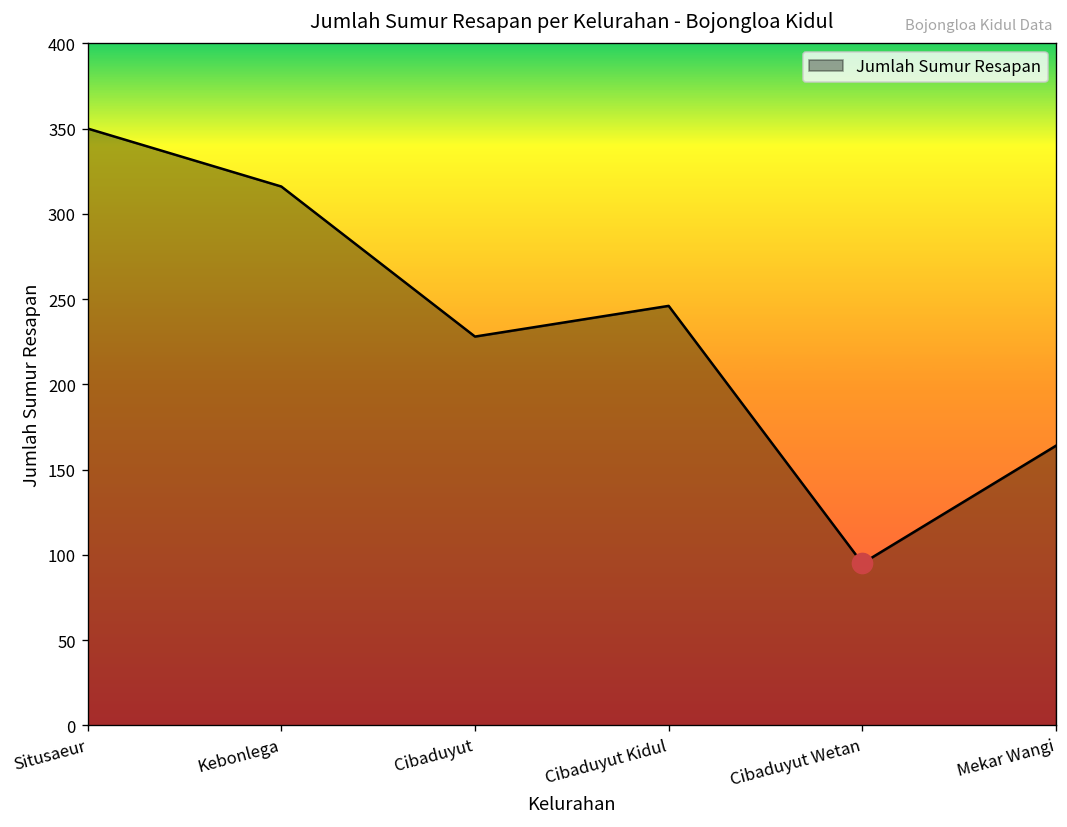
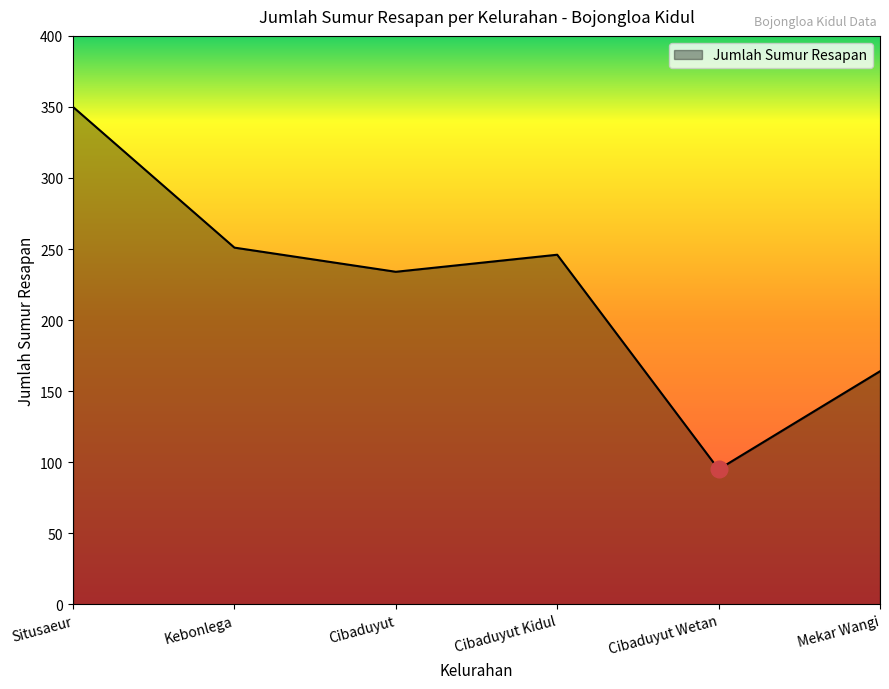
Jumlah Sumur Resapan, Kebonlega: 316 -> 251
Jumlah Sumur Resapan, Cibaduyut: 228 -> 234
